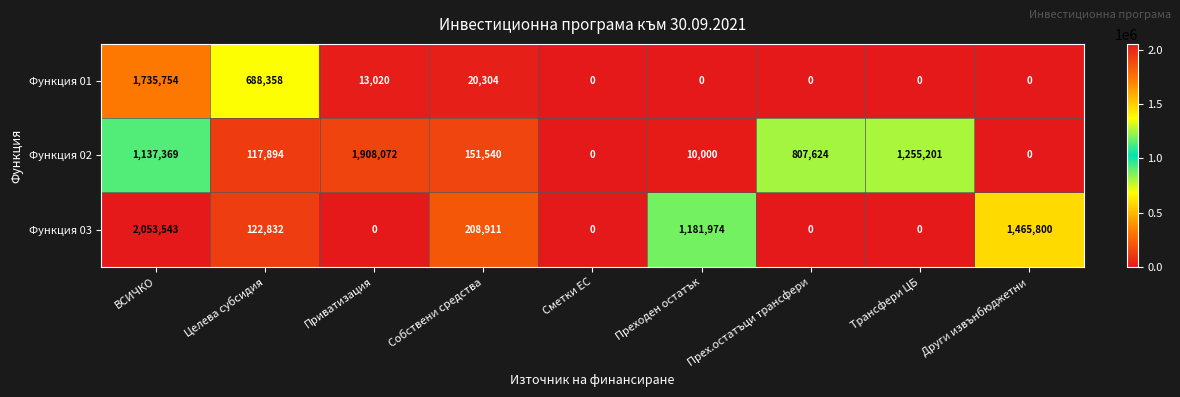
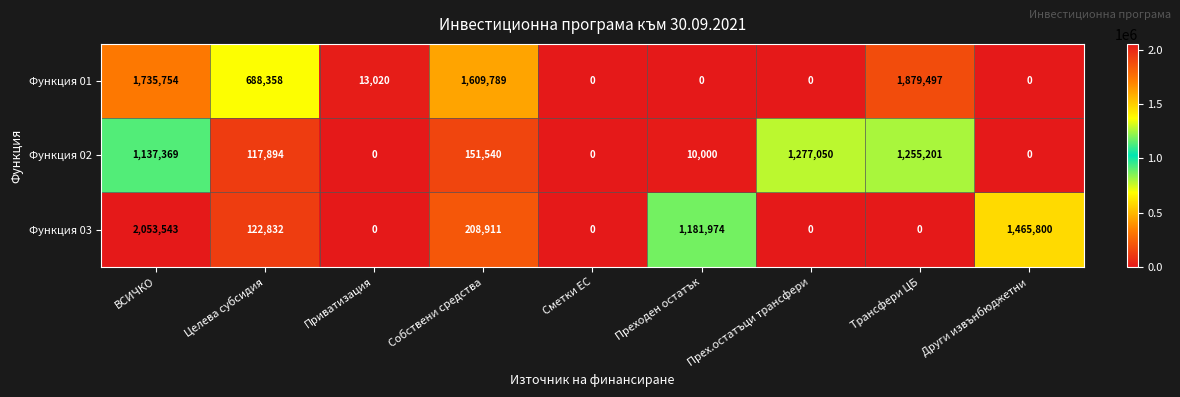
Функция 01, Собствени средства: 20,304 -> 1,609,789
Функция 01, Трансфери ЦБ: 0 -> 1,879,497
Функция 02, Приватизация: 1,908,072 -> 0
Функция 02, Прех.остатъци трансфери: 807,624 -> 1,277,050
